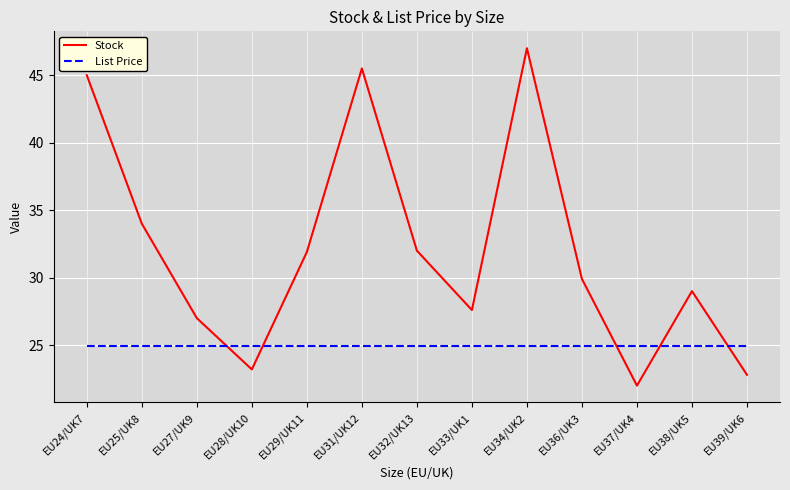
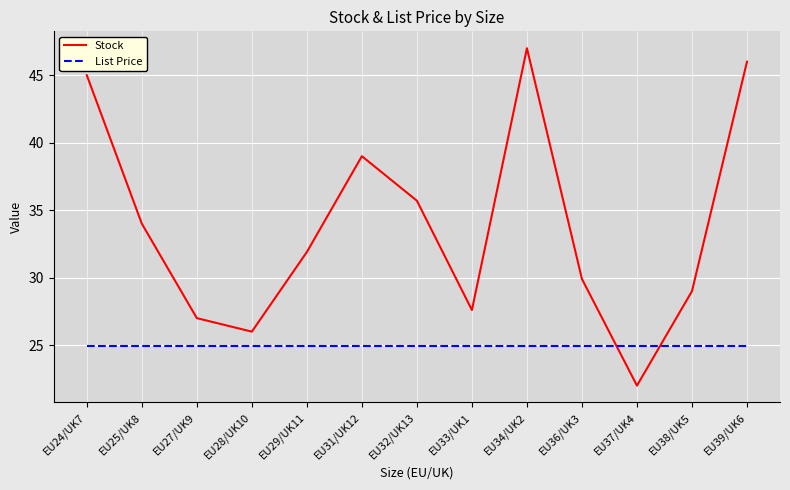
Stock, EU28/UK10: 23.2 -> 26.0
Stock, EU31/UK12: 45.5 -> 39.0
Stock, EU32/UK13: 32.0 -> 35.7
Stock, EU39/UK6: 22.8 -> 46.0
